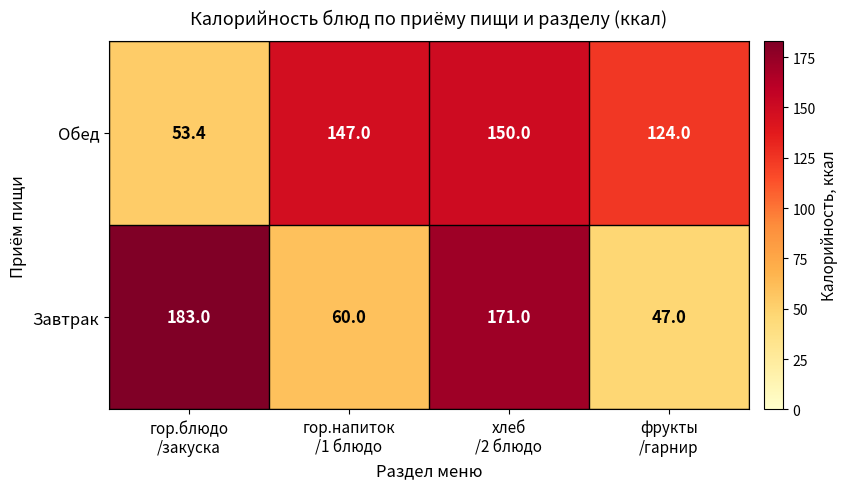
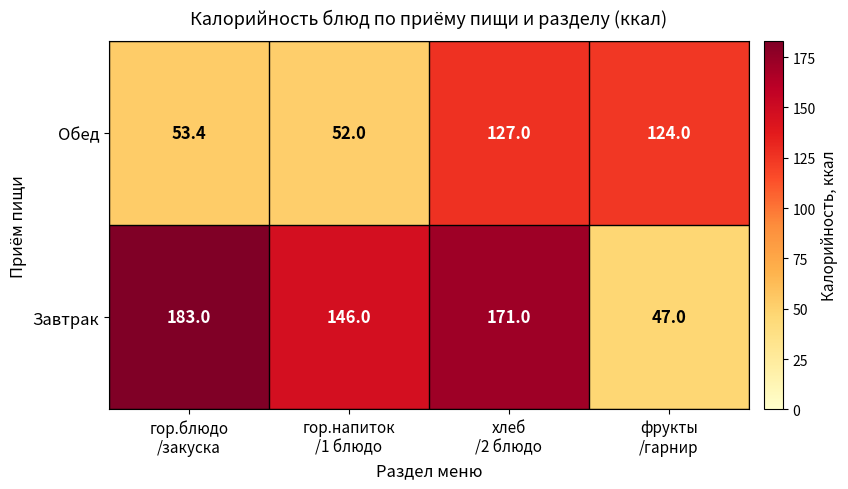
Обед, гор.напиток /1 блюдо: 147.0 -> 52.0
Обед, хлеб /2 блюдо: 150.0 -> 127.0
Завтрак, гор.напиток /1 блюдо: 60.0 -> 146.0
